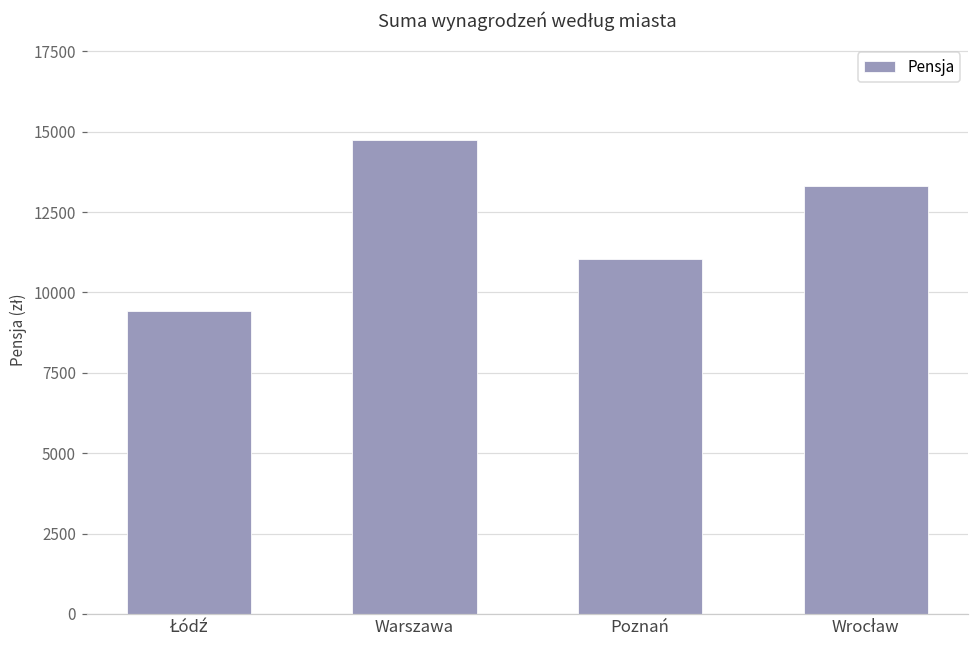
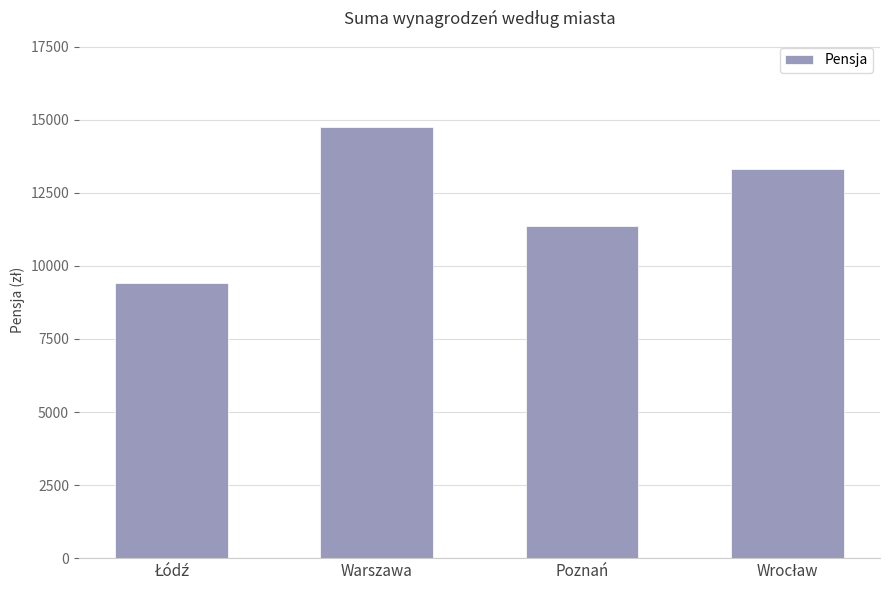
Poznań: 11000 -> 11400
